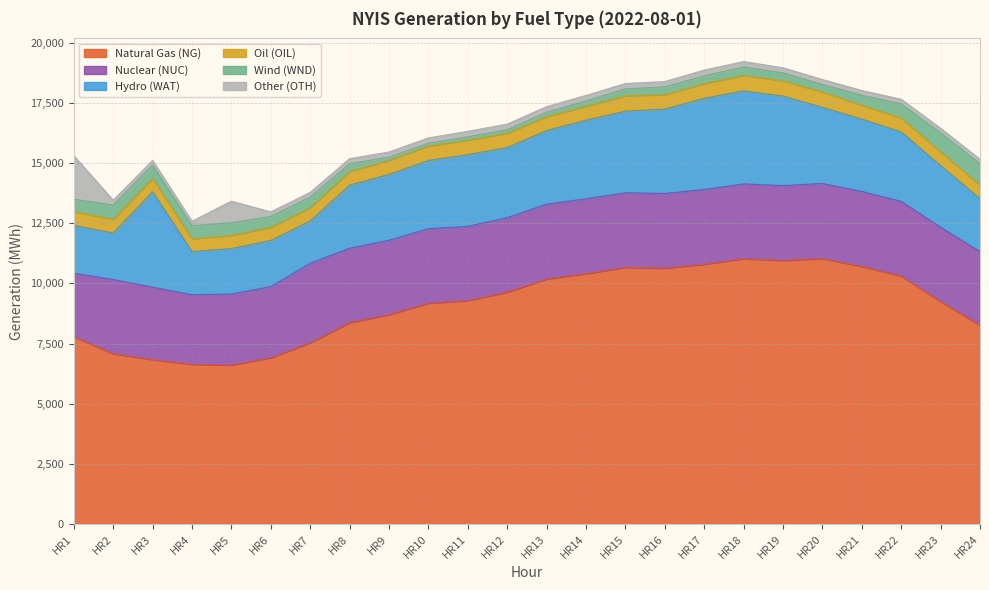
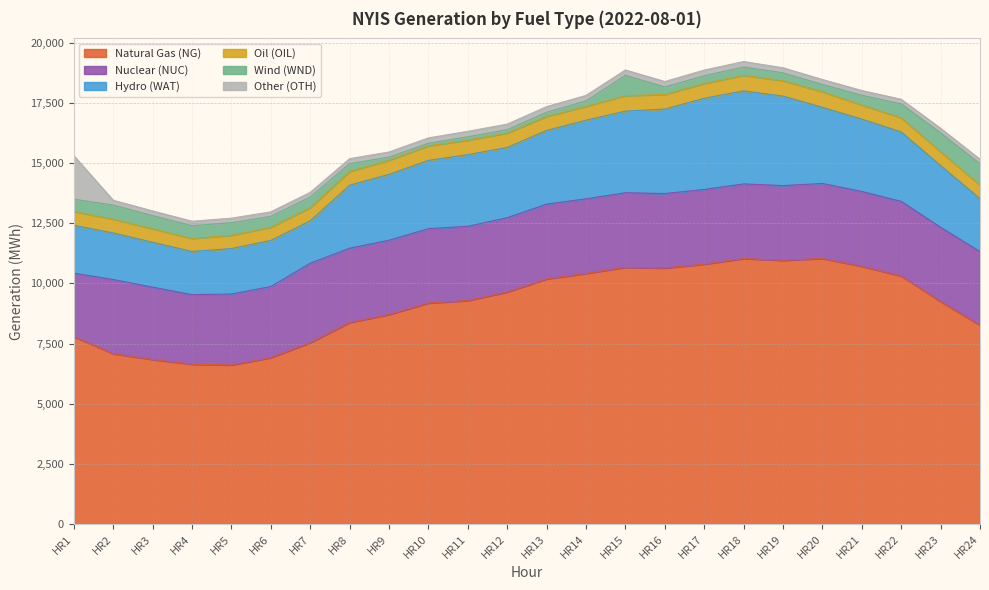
Hydro (WAT), HR3: 4,000 -> 1,900
Other (OTH), HR5: 900 -> 200
Wind (WND), HR15: 300 -> 800
